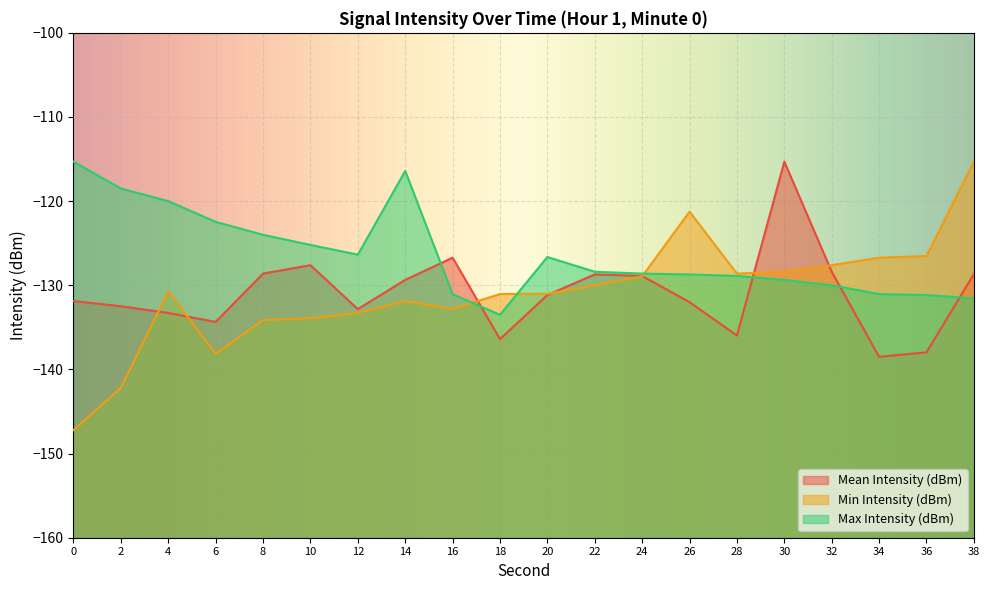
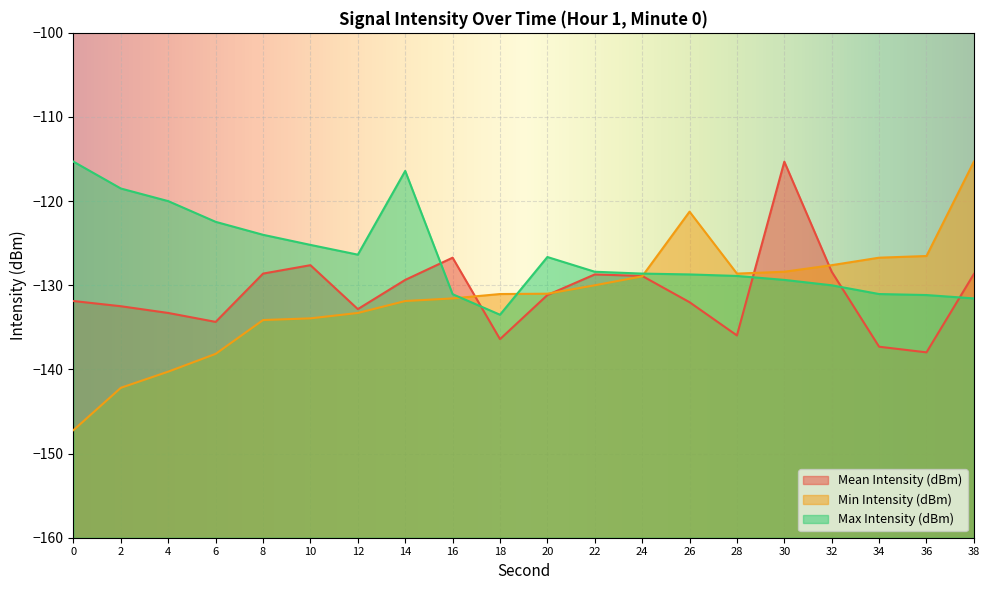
Min Intensity (dBm), 4: -131 -> -140
Min Intensity (dBm), 16: -133 -> -132
Mean Intensity (dBm), 34: -139 -> -137
